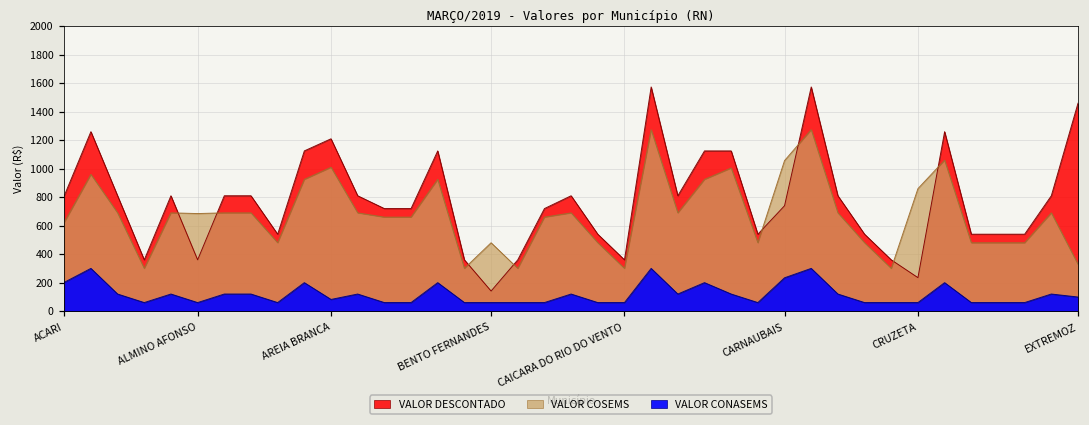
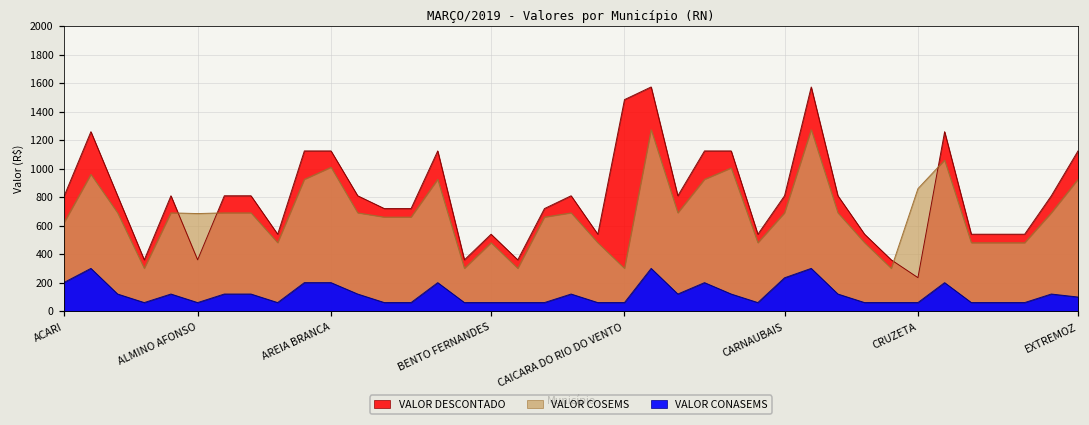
VALOR DESCONTADO, AREIA BRANCA: 1210 -> 1130
VALOR CONASEMS, AREIA BRANCA: 80 -> 200
VALOR DESCONTADO, BENTO FERNANDES: 140 -> 540
VALOR DESCONTADO, CAICARA DO RIO DO VENTO: 360 -> 1490
VALOR DESCONTADO, CARNAUBAIS: 740 -> 810
VALOR COSEMS, CARNAUBAIS: 1060 -> 690
VALOR DESCONTADO, EXTREMOZ: 1460 -> 1130
VALOR COSEMS, EXTREMOZ: 330 -> 930
